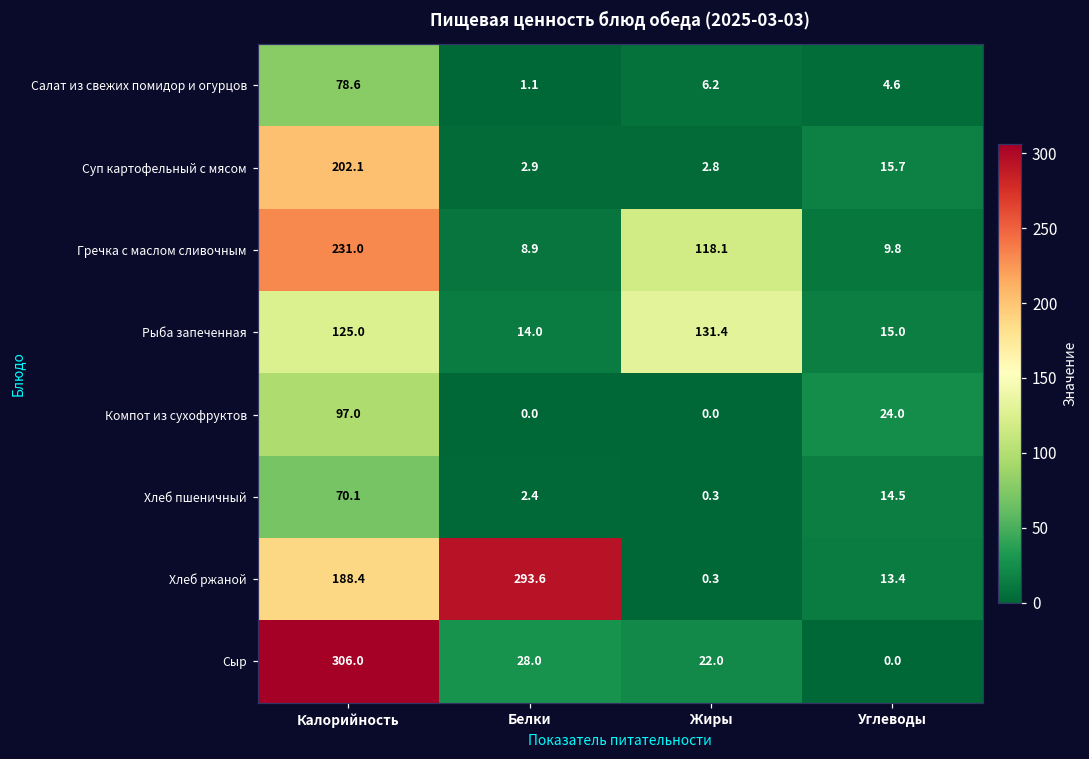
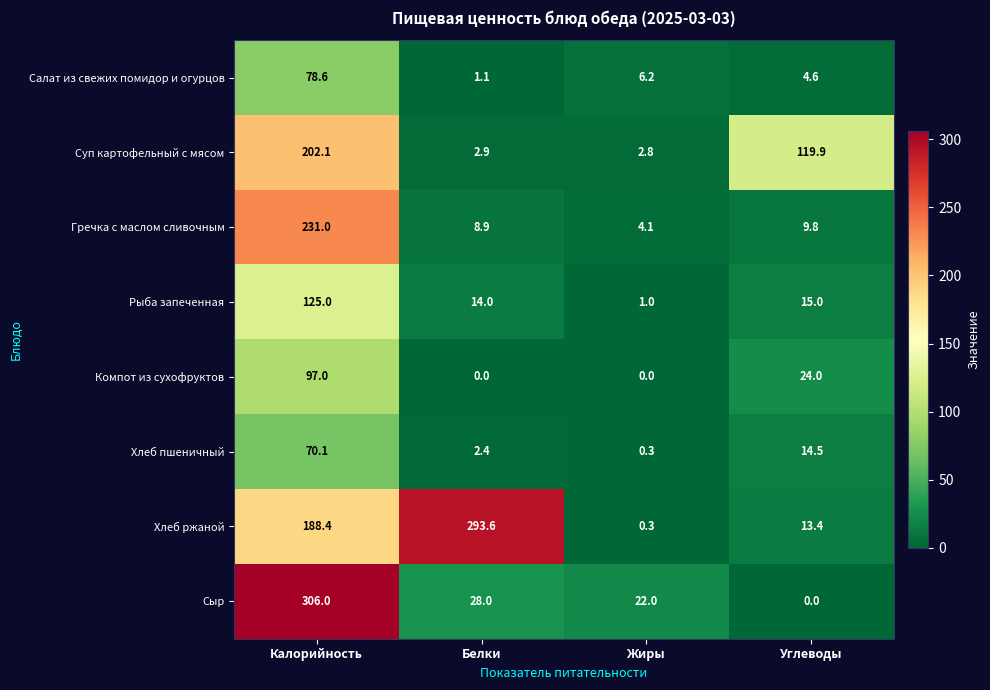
Суп картофельный с мясом, Углеводы: 15.7 -> 119.9
Гречка с маслом сливочным, Жиры: 118.1 -> 4.1
Рыба запеченная, Жиры: 131.4 -> 1.0
